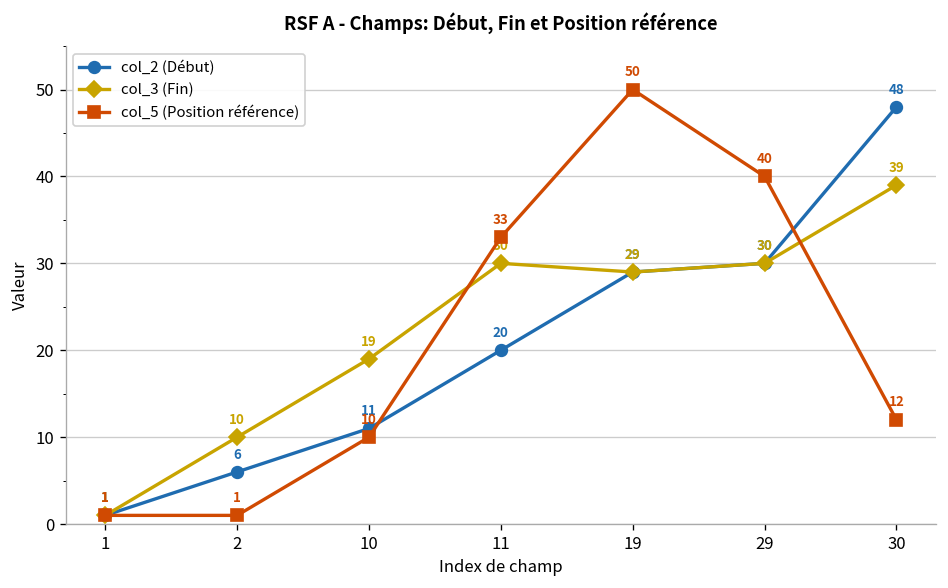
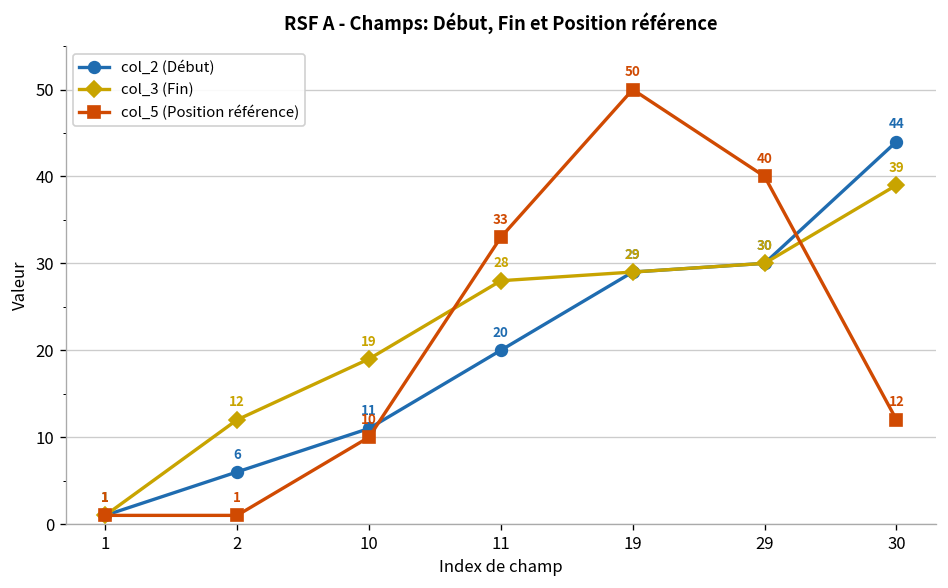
col_3 (Fin), 2: 10 -> 12
col_3 (Fin), 11: 30 -> 28
col_2 (Début), 30: 48 -> 44
